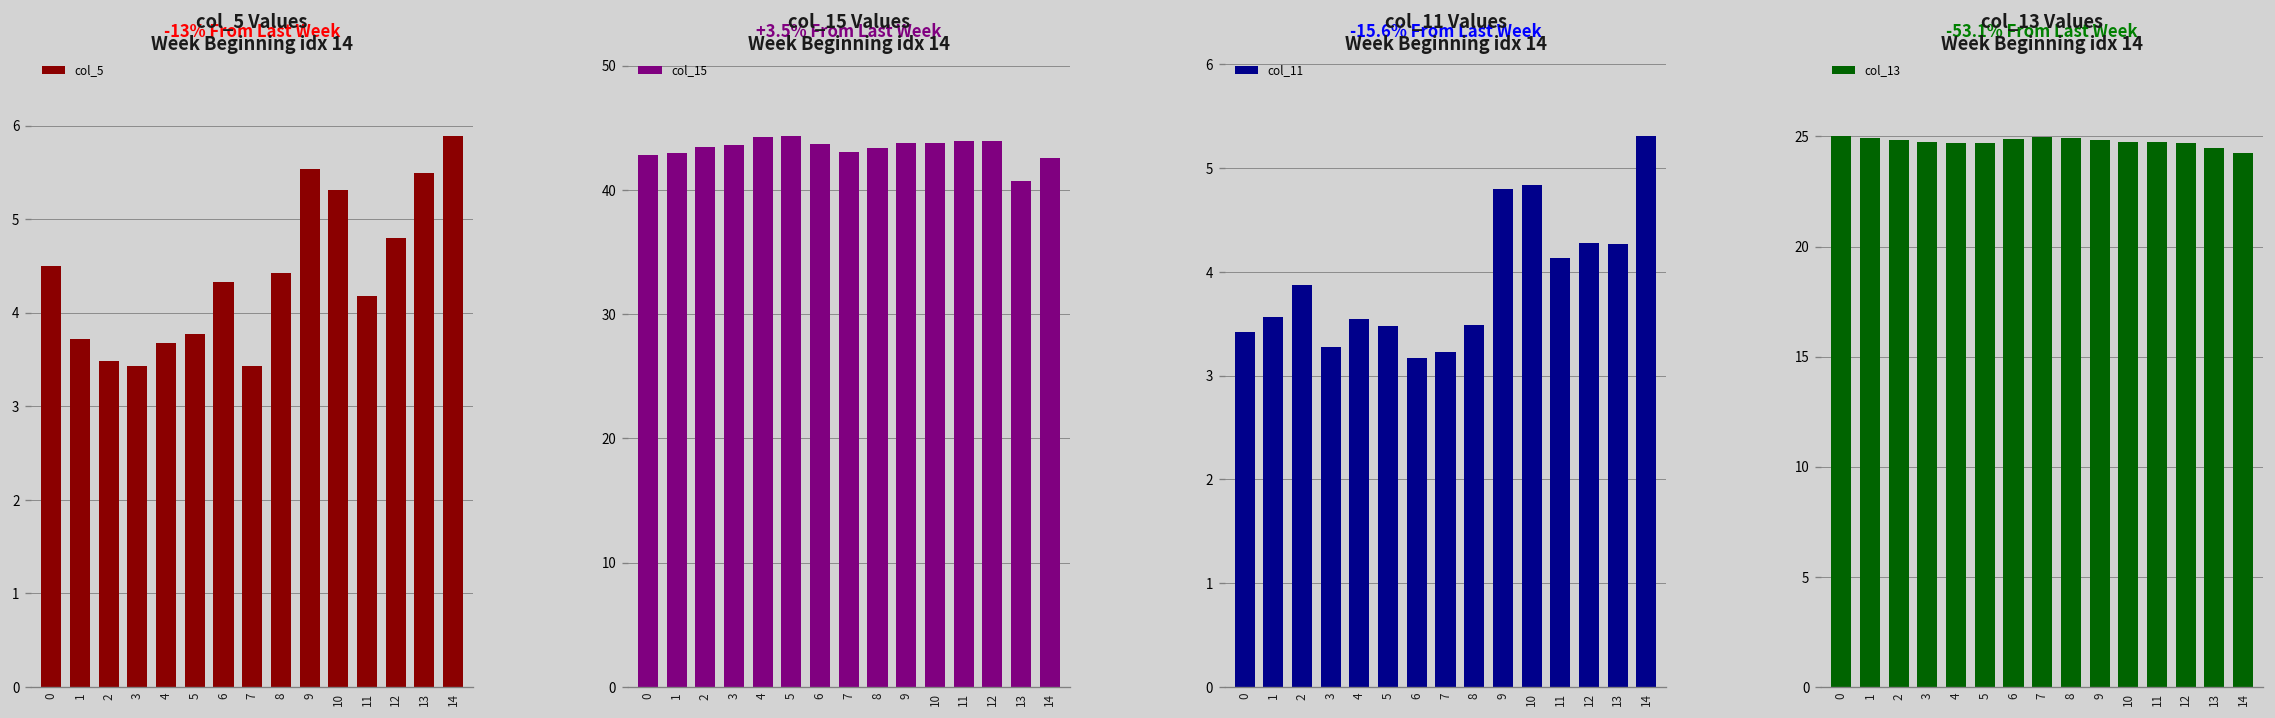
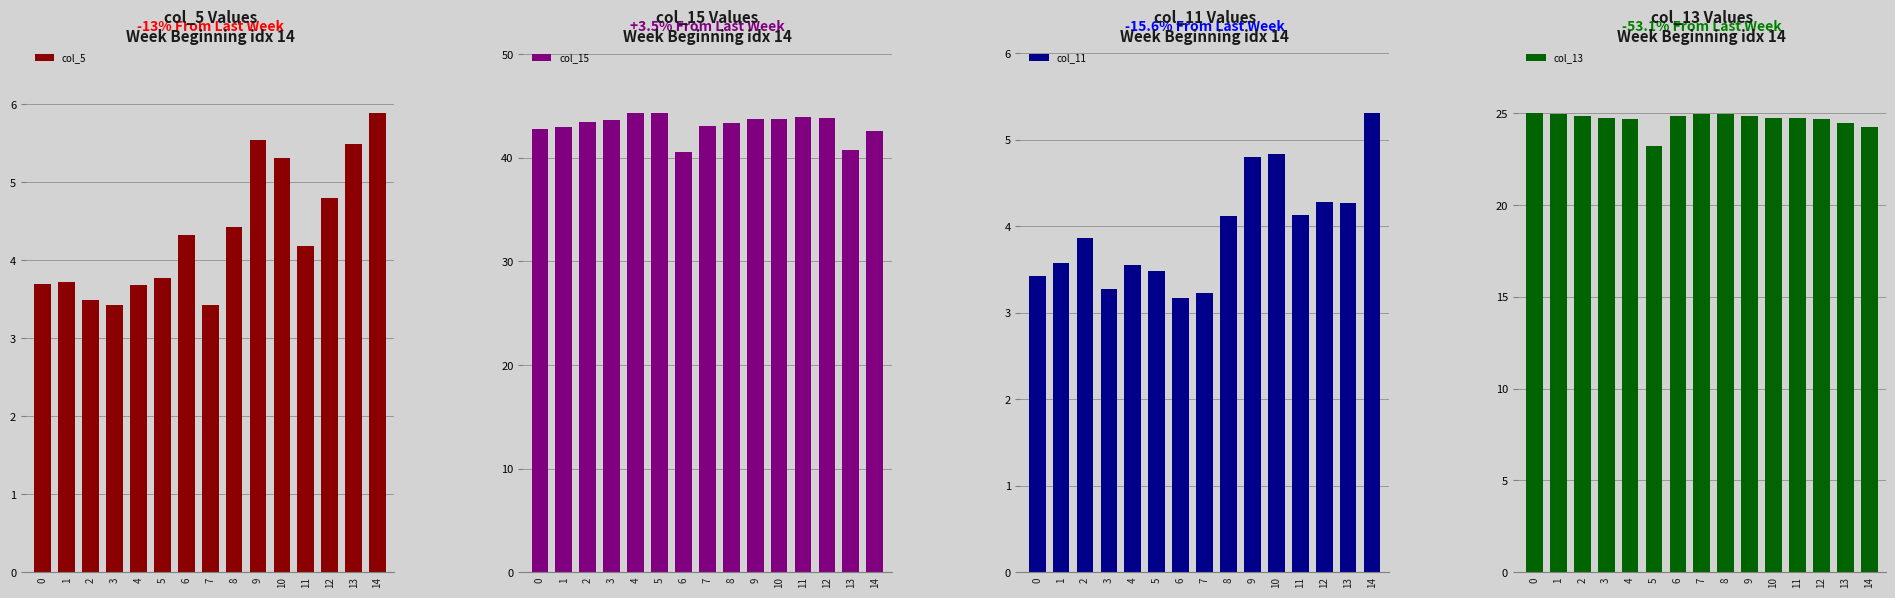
col_5 Values Week Beginning idx 14, 0: 4.5 -> 3.7
col_15 Values Week Beginning idx 14, 6: 43.7 -> 40.6
col_11 Values Week Beginning idx 14, 8: 3.5 -> 4.1
col_13 Values Week Beginning idx 14, 5: 24.7 -> 23.2
